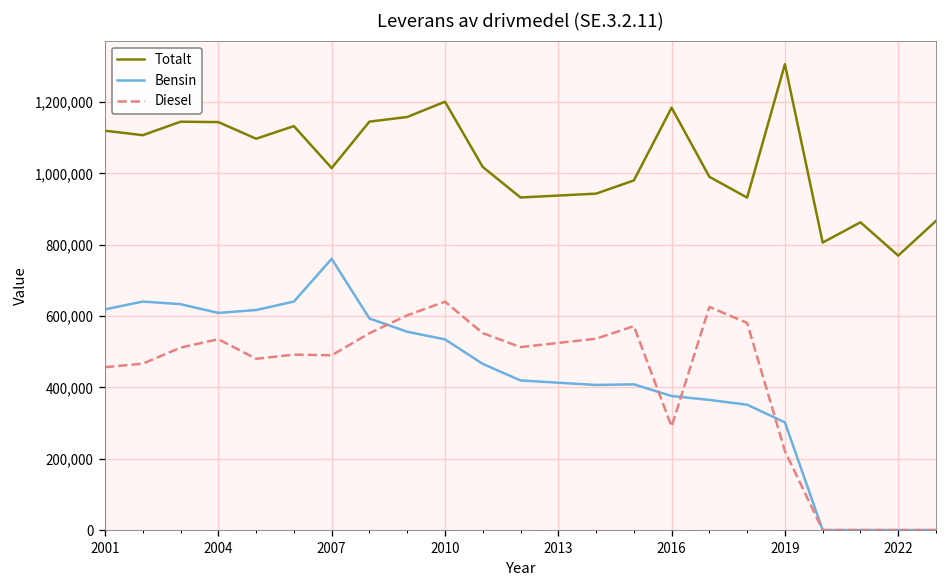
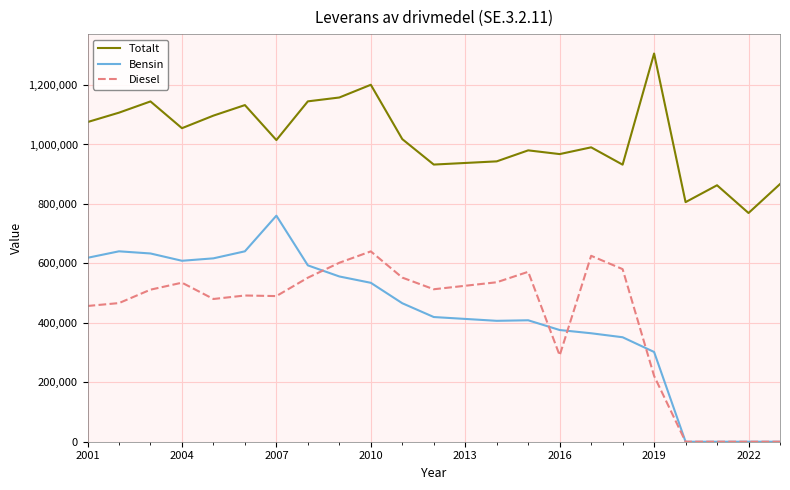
Totalt, 2001: 1,120,000 -> 1,080,000
Totalt, 2004: 1,140,000 -> 1,050,000
Totalt, 2016: 1,180,000 -> 970,000
